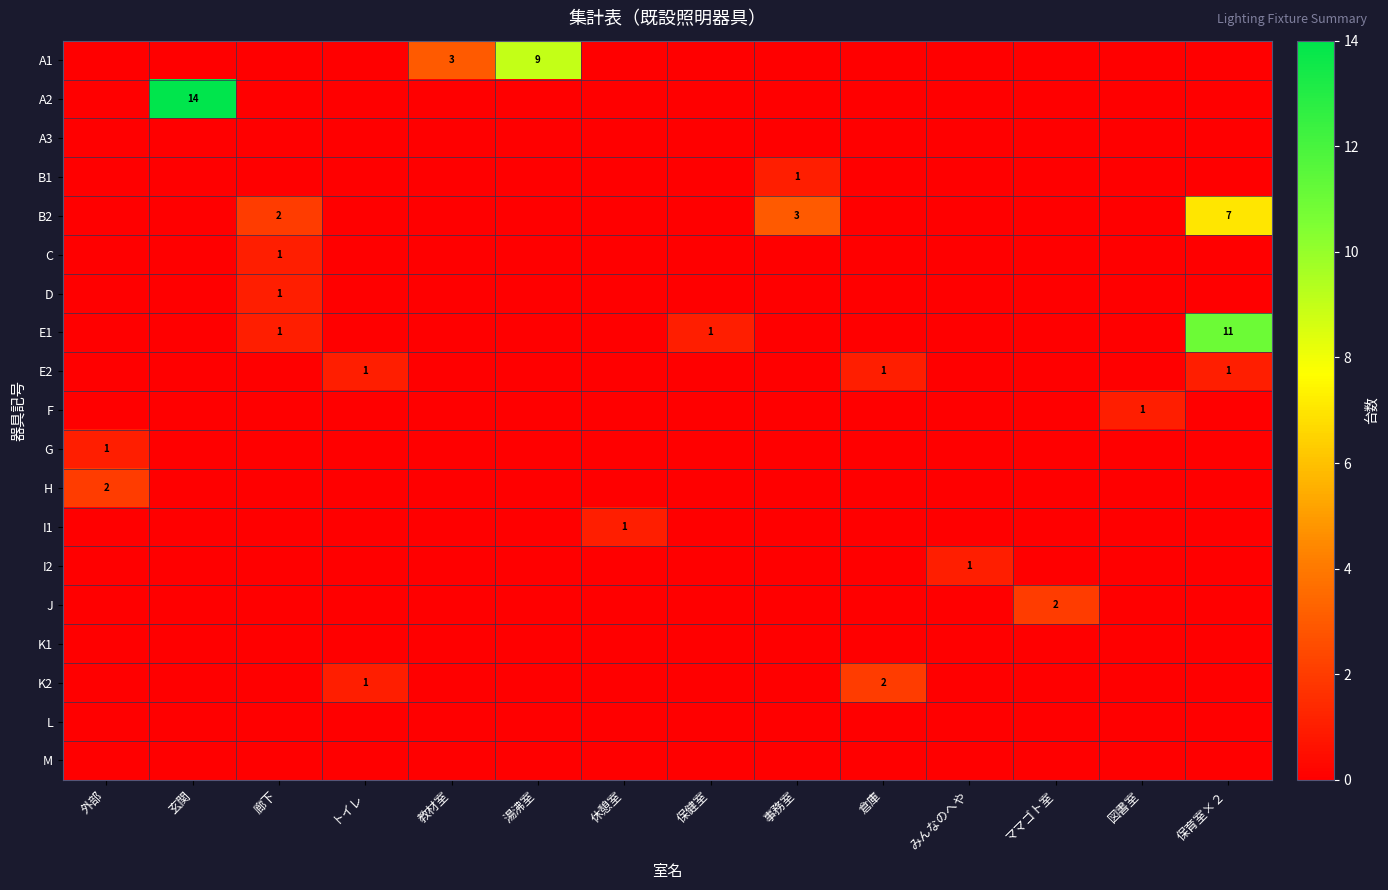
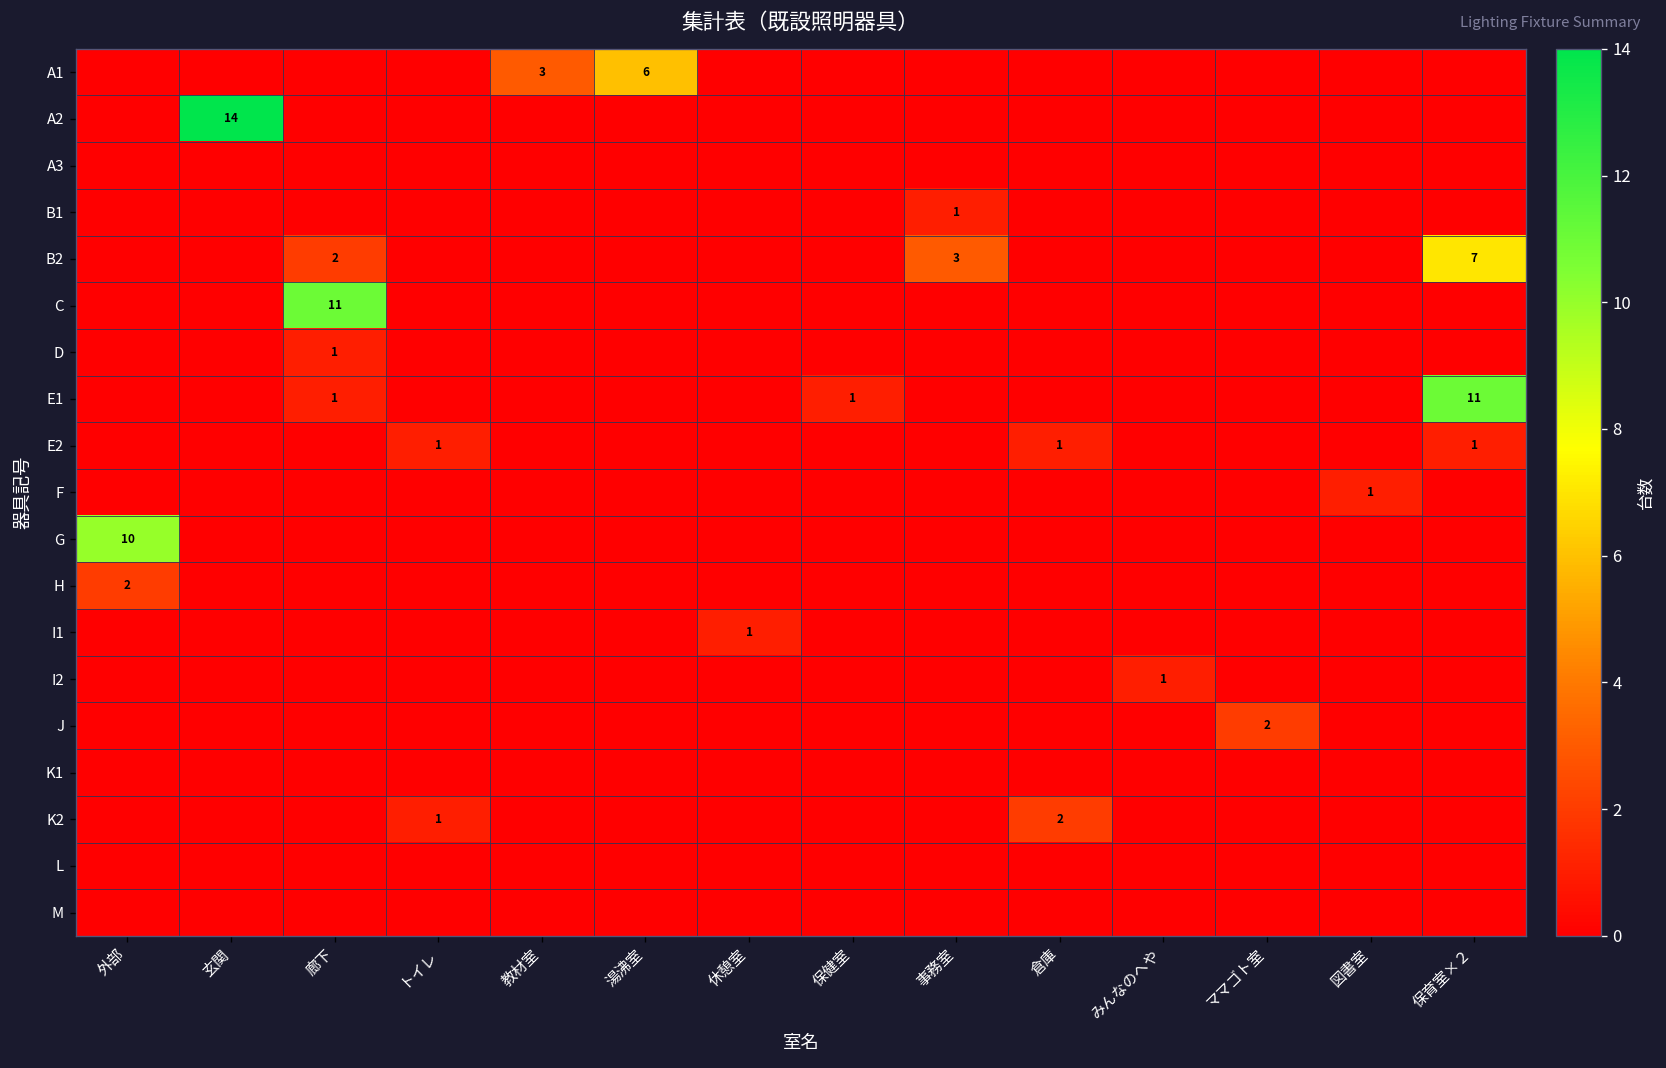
A1, 湯沸室: 9 -> 6
C, 廊下: 1 -> 11
G, 外部: 1 -> 10
